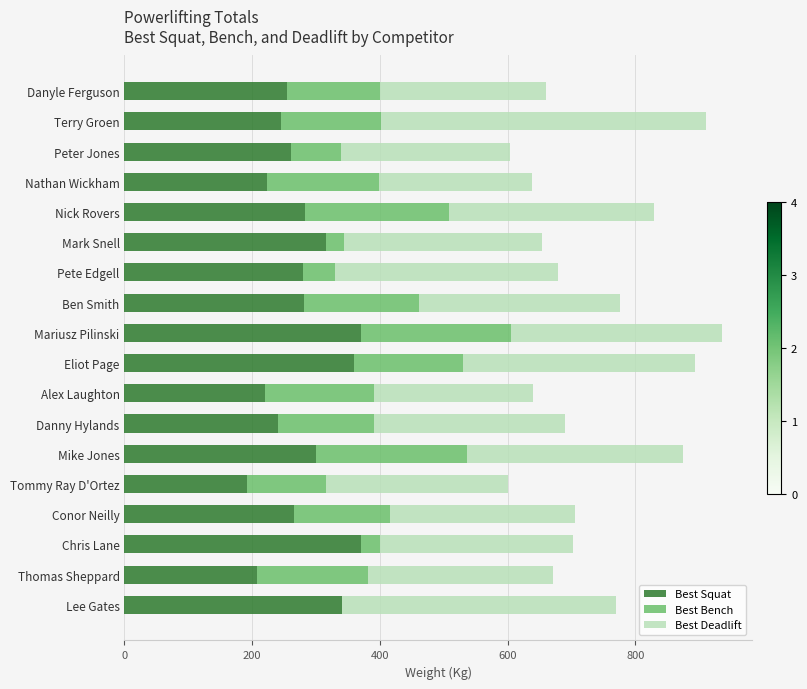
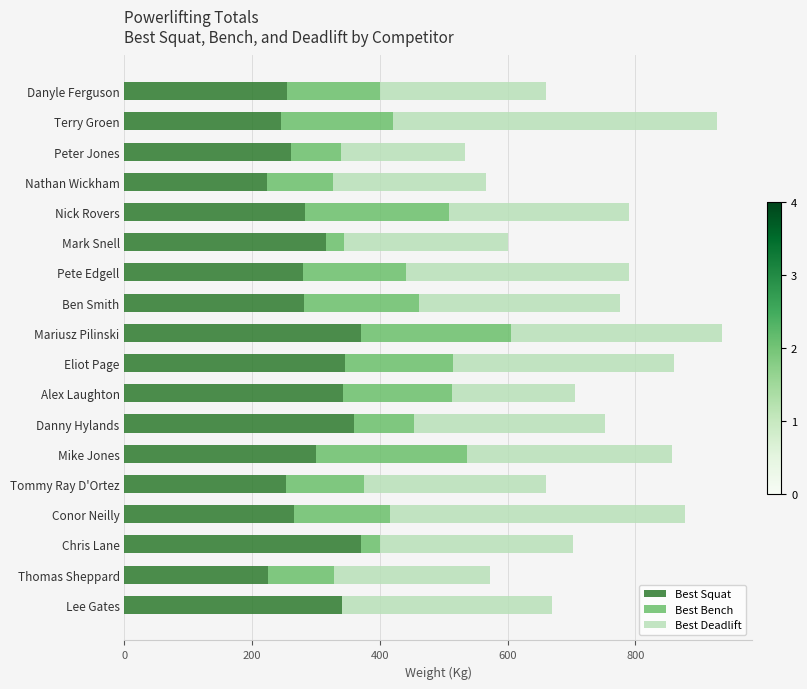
Best Bench, Terry Groen: 160 -> 180
Best Deadlift, Peter Jones: 260 -> 190
Best Bench, Nathan Wickham: 180 -> 100
Best Deadlift, Nick Rovers: 320 -> 280
Best Deadlift, Mark Snell: 310 -> 260
Best Bench, Pete Edgell: 50 -> 160
Best Squat, Eliot Page: 360 -> 350
Best Deadlift, Eliot Page: 360 -> 340
Best Squat, Alex Laughton: 220 -> 340
Best Deadlift, Alex Laughton: 250 -> 190
Best Squat, Danny Hylands: 240 -> 360
Best Bench, Danny Hylands: 150 -> 90
Best Deadlift, Mike Jones: 340 -> 320
Best Squat, Tommy Ray D'Ortez: 190 -> 250
Best Deadlift, Conor Neilly: 290 -> 460
Best Squat, Thomas Sheppard: 210 -> 230
Best Bench, Thomas Sheppard: 170 -> 100
Best Deadlift, Thomas Sheppard: 290 -> 240
Best Deadlift, Lee Gates: 430 -> 330
